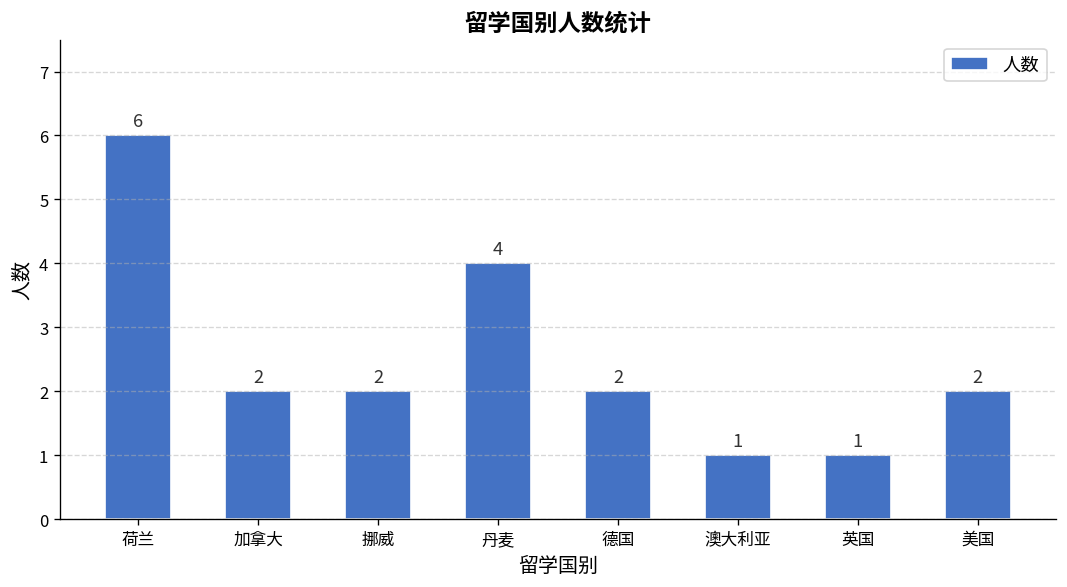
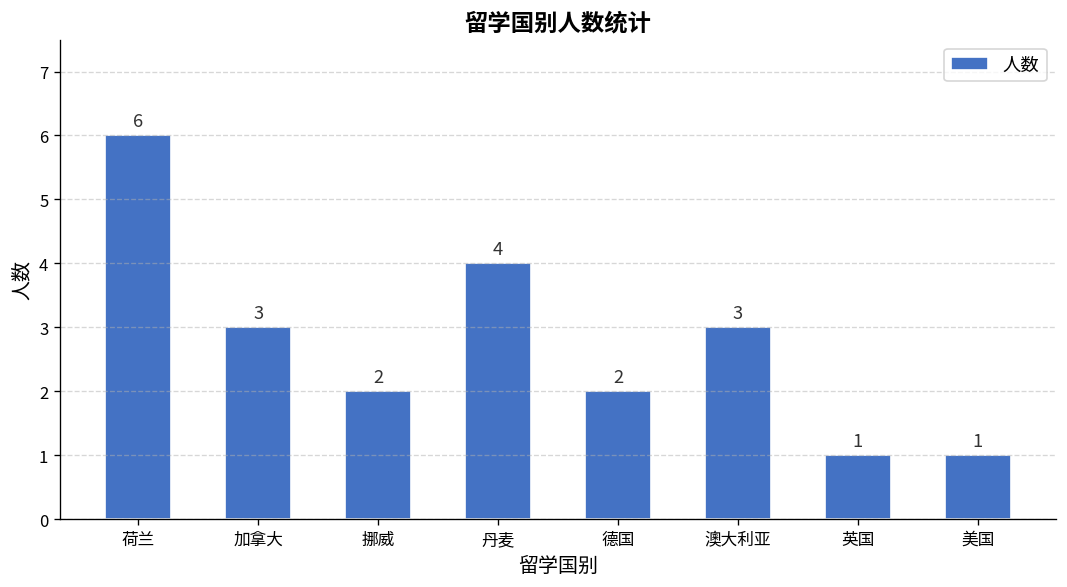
加拿大: 2 -> 3
澳大利亚: 1 -> 3
美国: 2 -> 1
